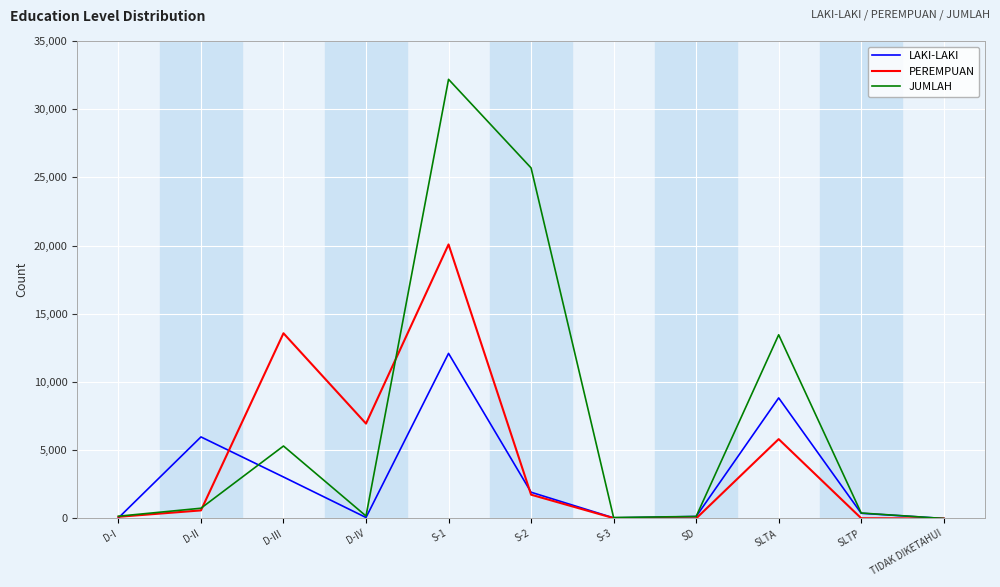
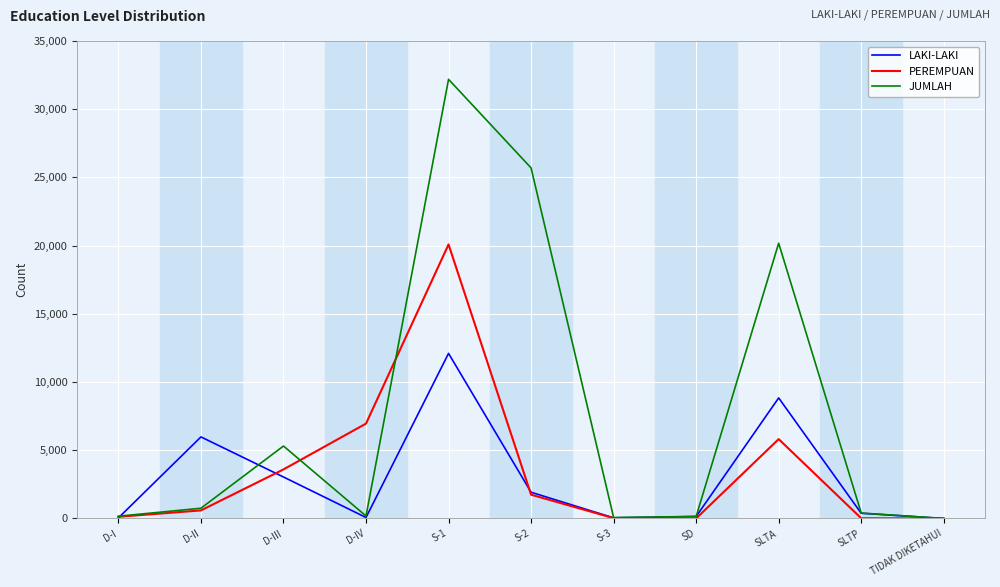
PEREMPUAN, D-III: 13,600 -> 3,600
JUMLAH, SLTA: 13,500 -> 20,200
